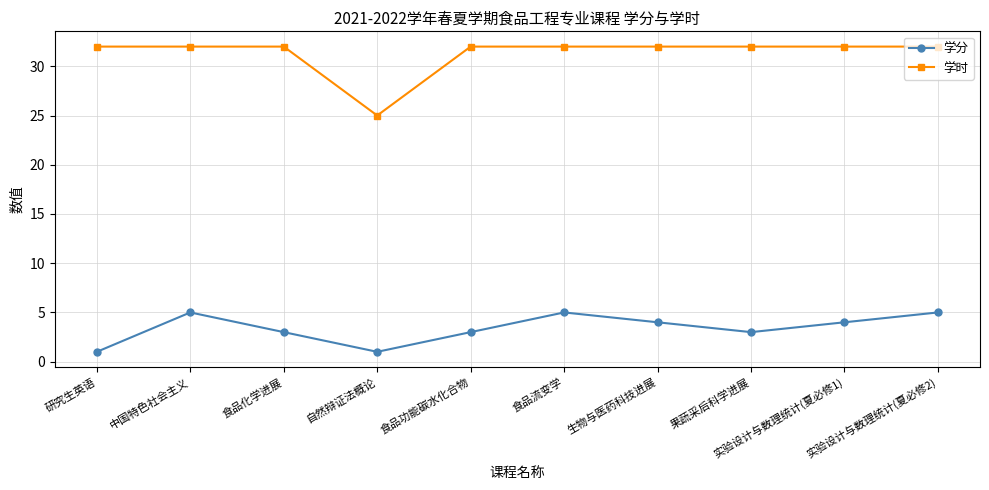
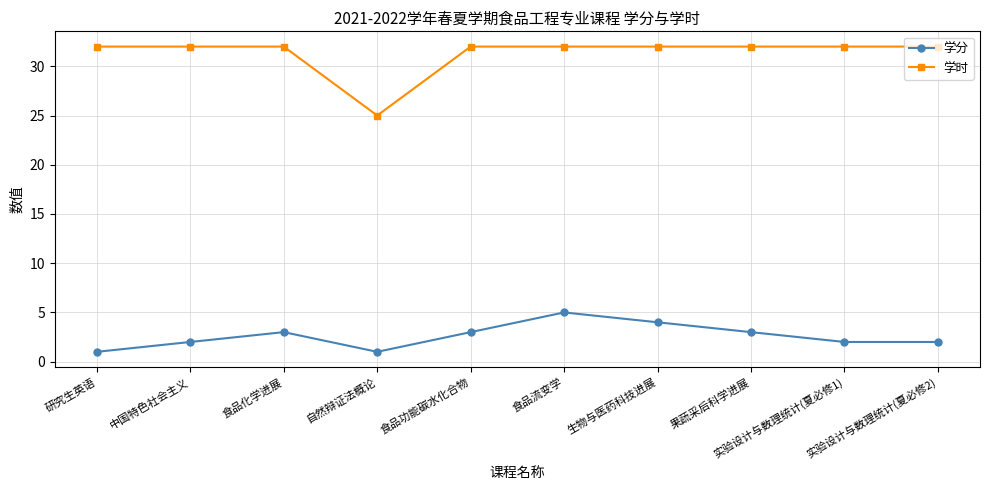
学分, 中国特色社会主义: 5 -> 2
学分, 实验设计与数理统计(夏必修1): 4 -> 2
学分, 实验设计与数理统计(夏必修2): 5 -> 2
